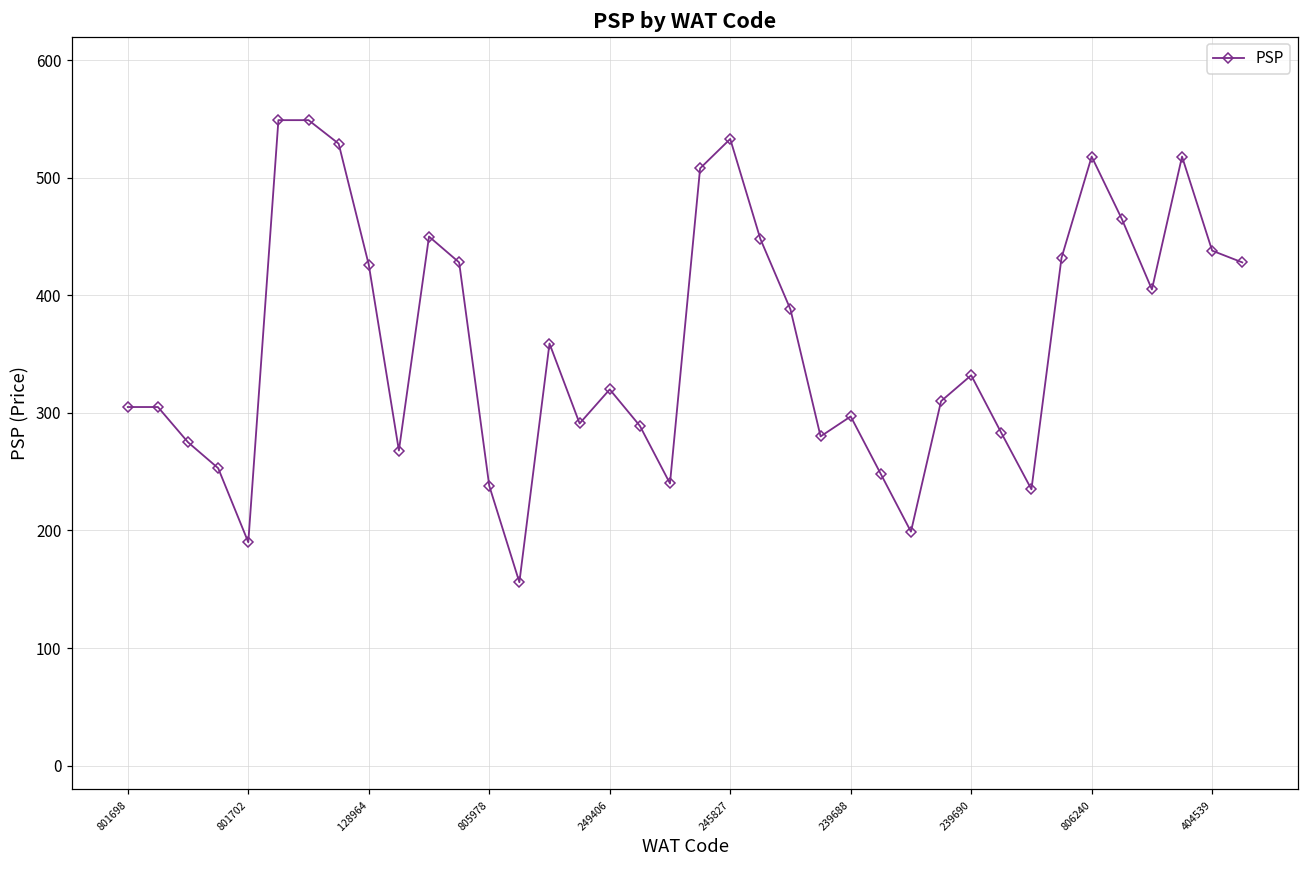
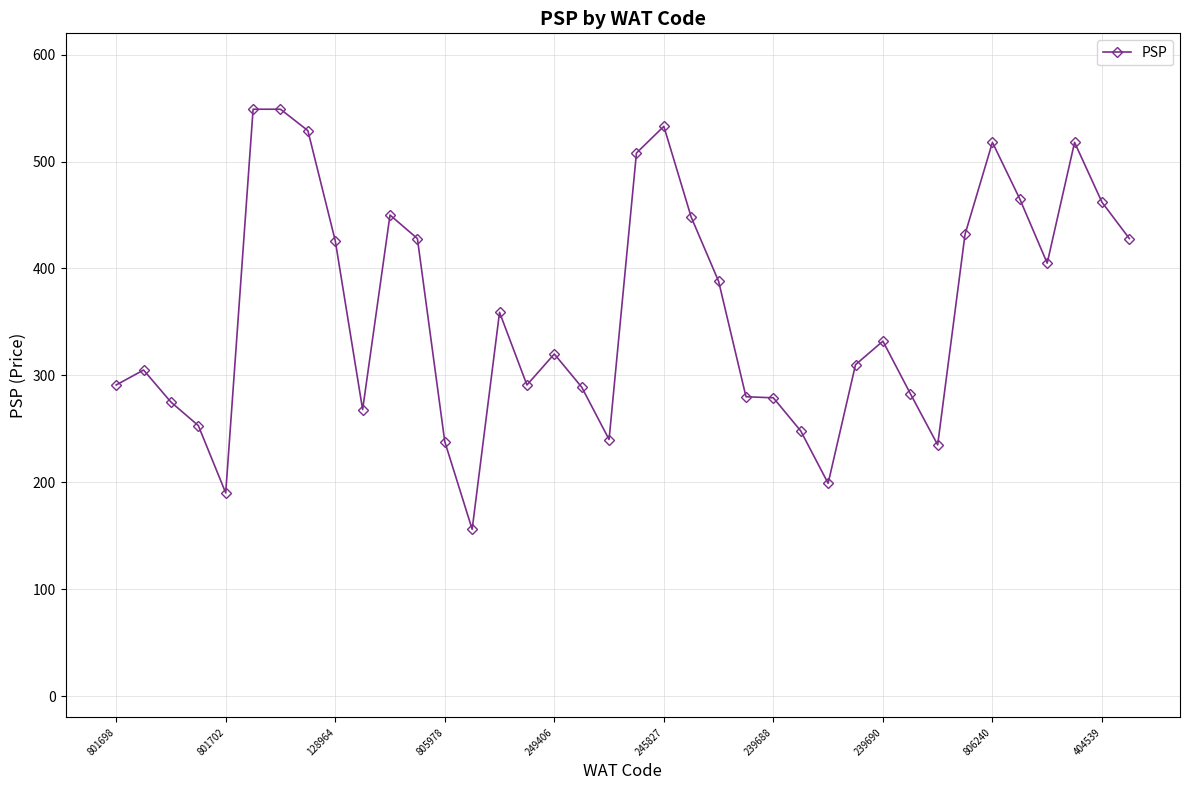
801698: 305 -> 291
239688: 297 -> 279
404539: 438 -> 462
